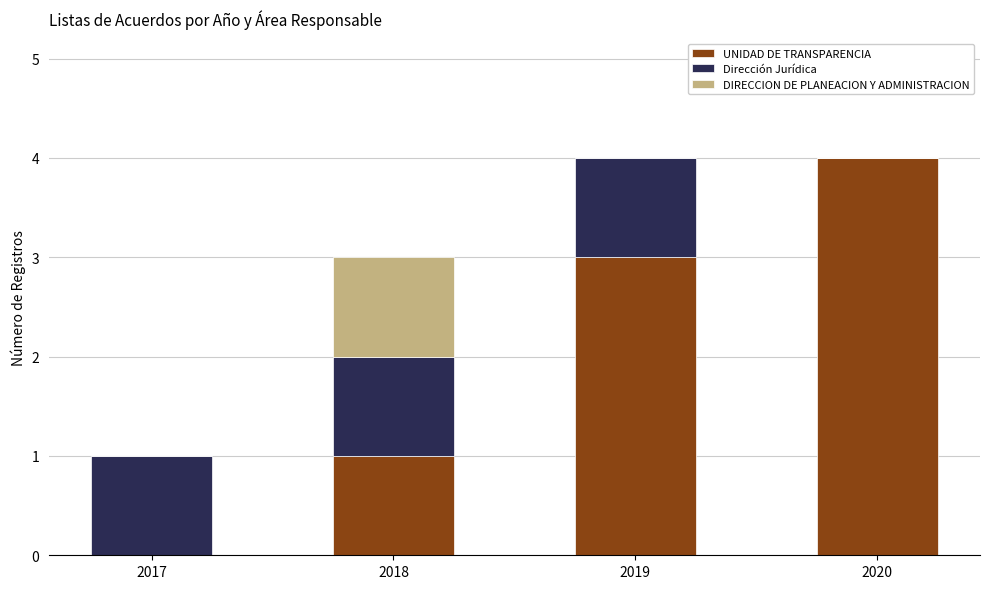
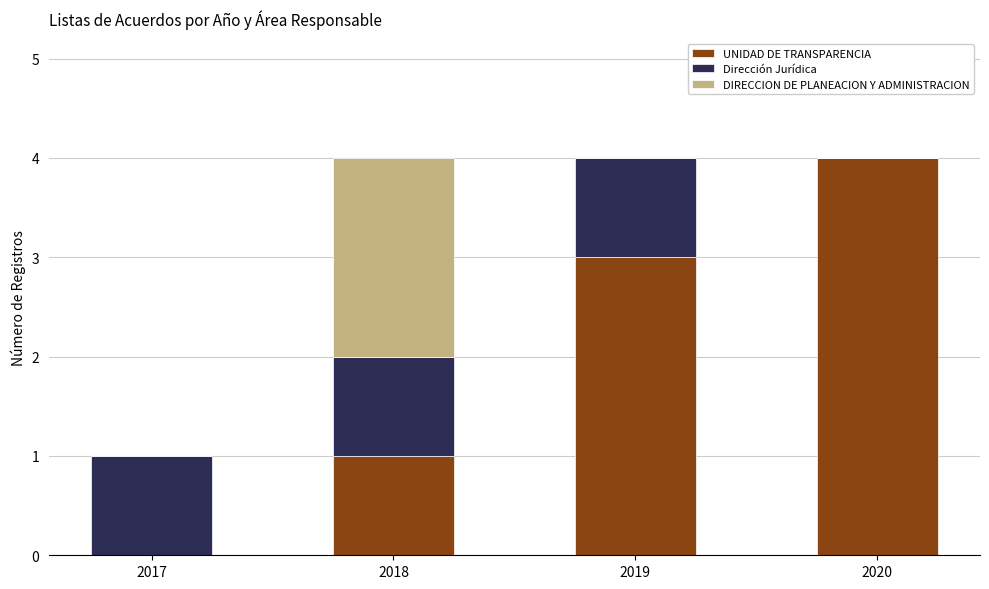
DIRECCION DE PLANEACION Y ADMINISTRACION, 2018: 1 -> 2
